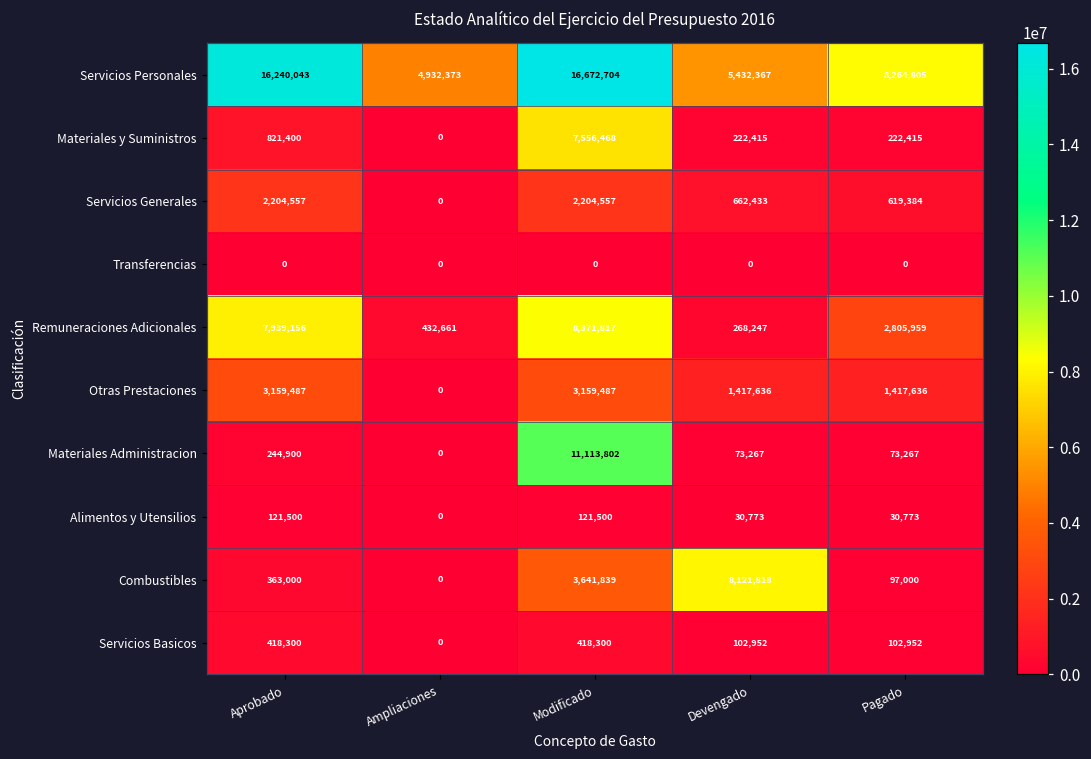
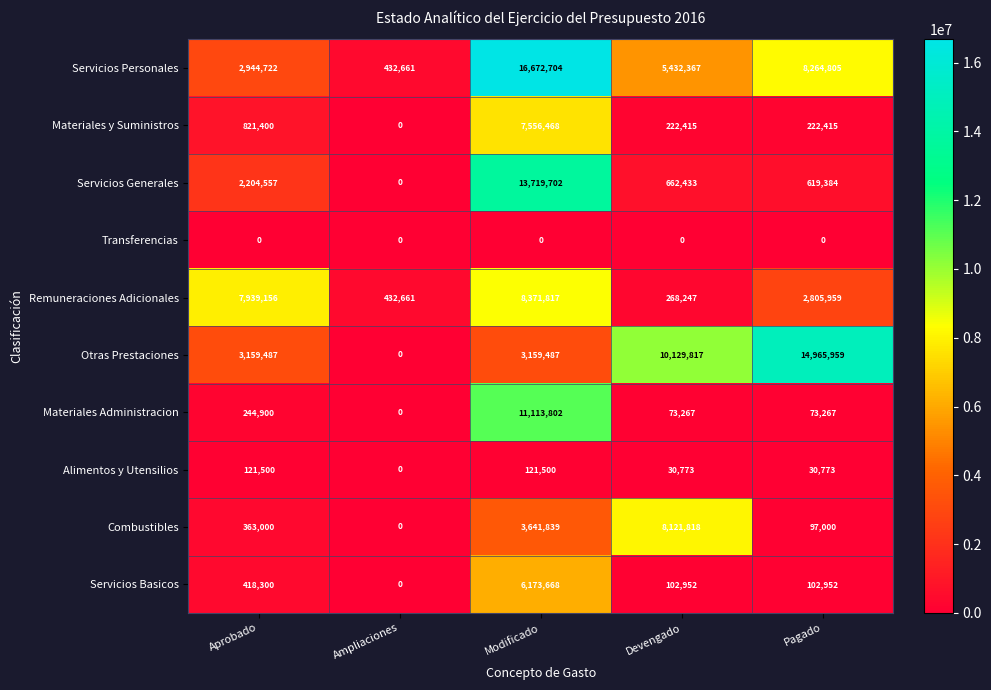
Servicios Personales, Aprobado: 16,240,043 -> 2,944,722
Servicios Personales, Ampliaciones: 4,932,373 -> 432,661
Servicios Generales, Modificado: 2,204,557 -> 13,719,702
Otras Prestaciones, Devengado: 1,417,636 -> 10,129,817
Otras Prestaciones, Pagado: 1,417,636 -> 14,965,959
Servicios Basicos, Modificado: 418,300 -> 6,173,668
